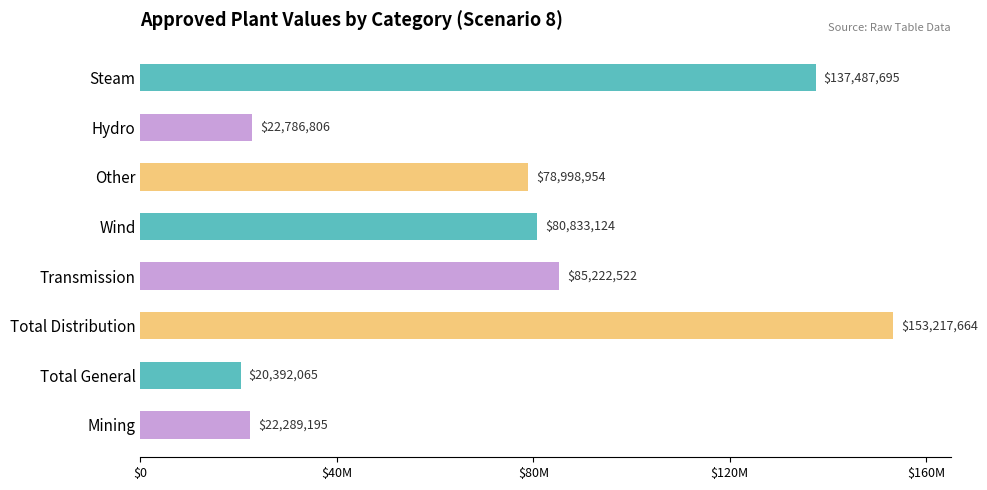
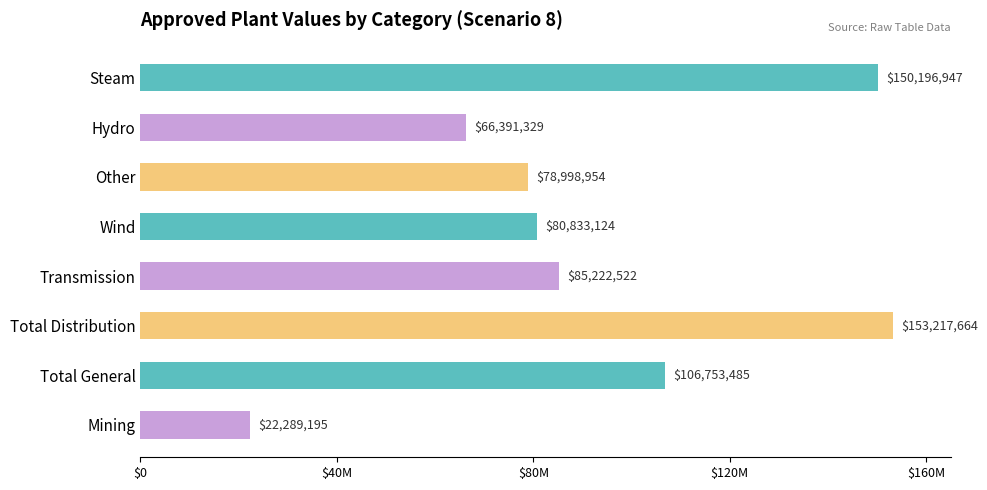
Steam: $137,487,695 -> $150,196,947
Hydro: $22,786,806 -> $66,391,329
Total General: $20,392,065 -> $106,753,485
